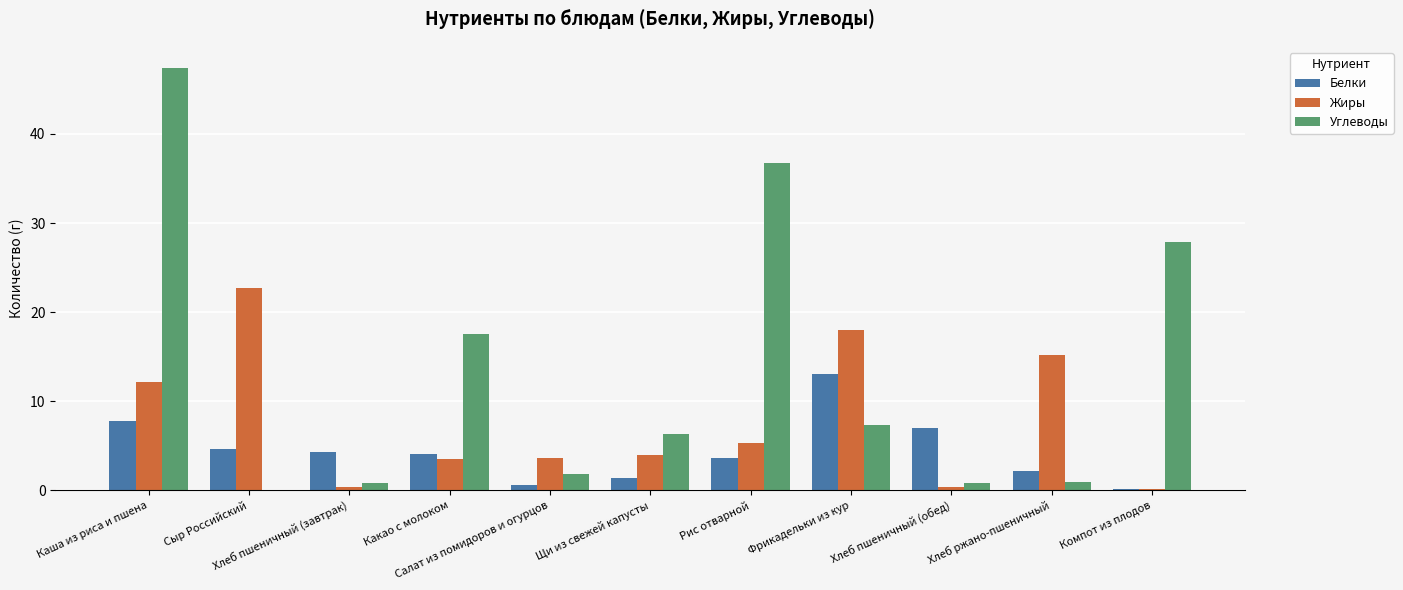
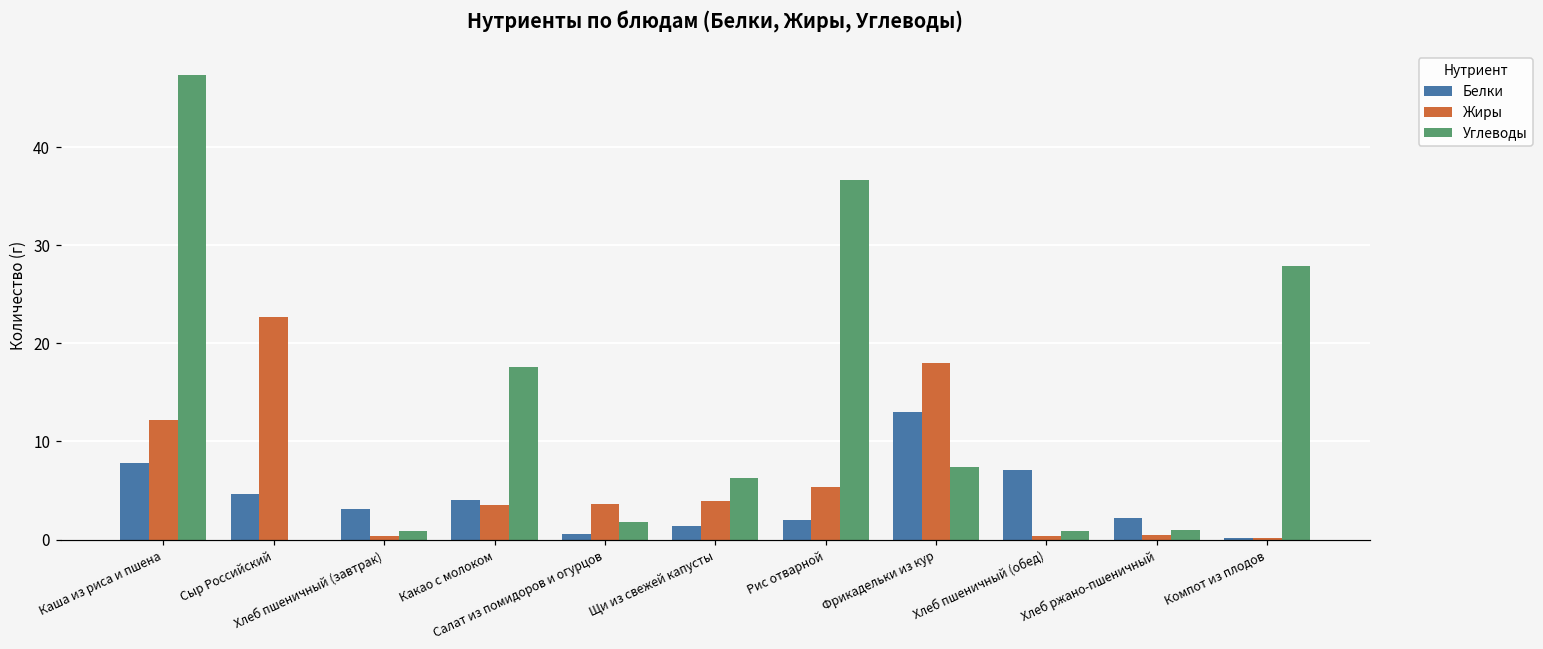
Белки, Хлеб пшеничный (завтрак): 4 -> 3
Белки, Рис отварной: 4 -> 2
Жиры, Хлеб ржано-пшеничный: 15 -> 0
